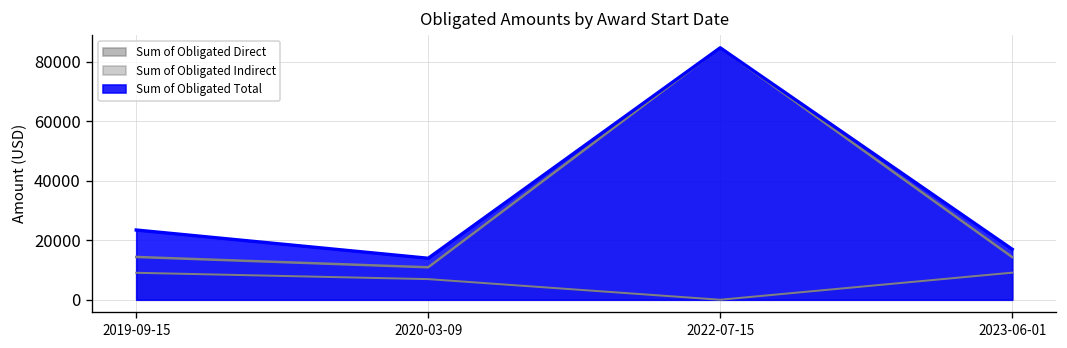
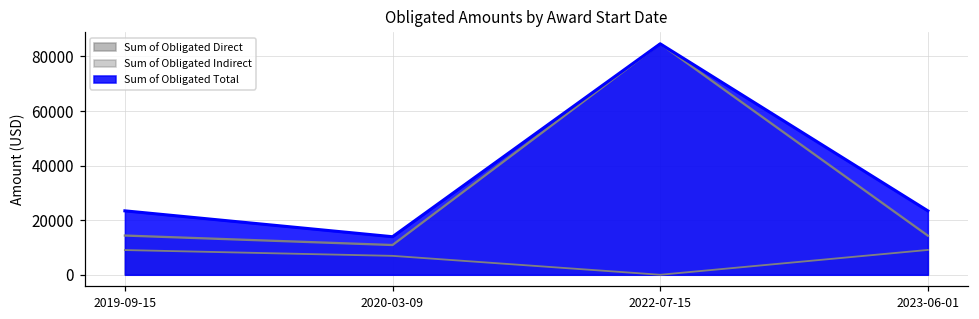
Sum of Obligated Total, 2023-06-01: 17000 -> 23000
